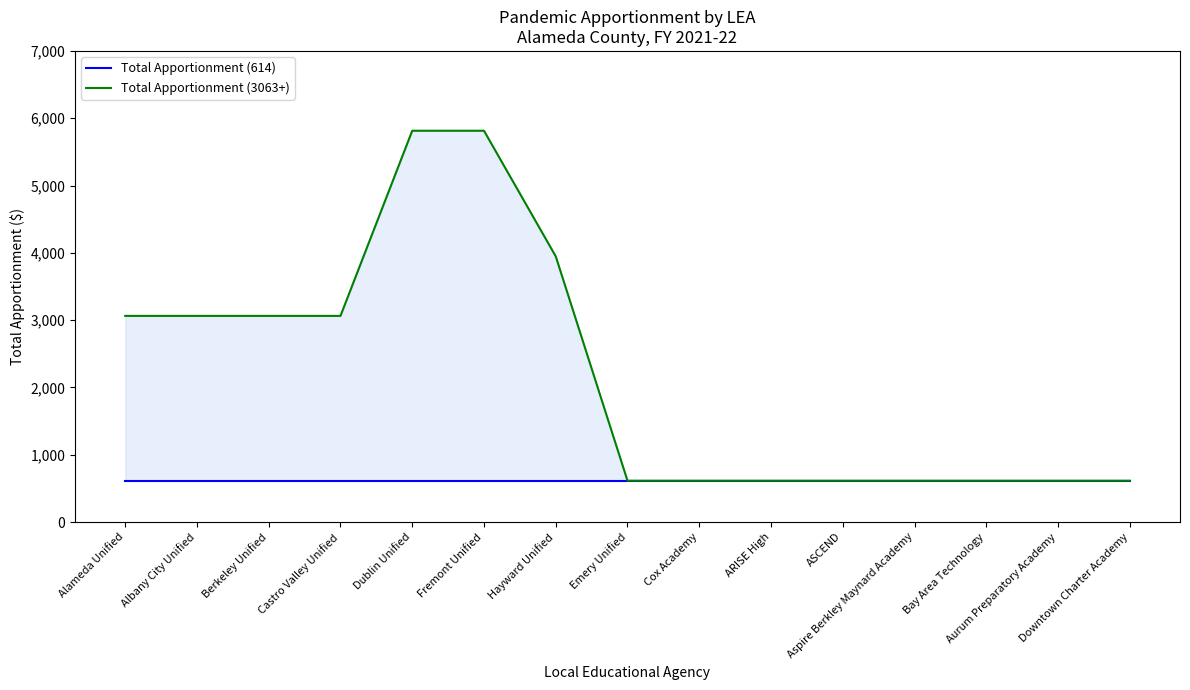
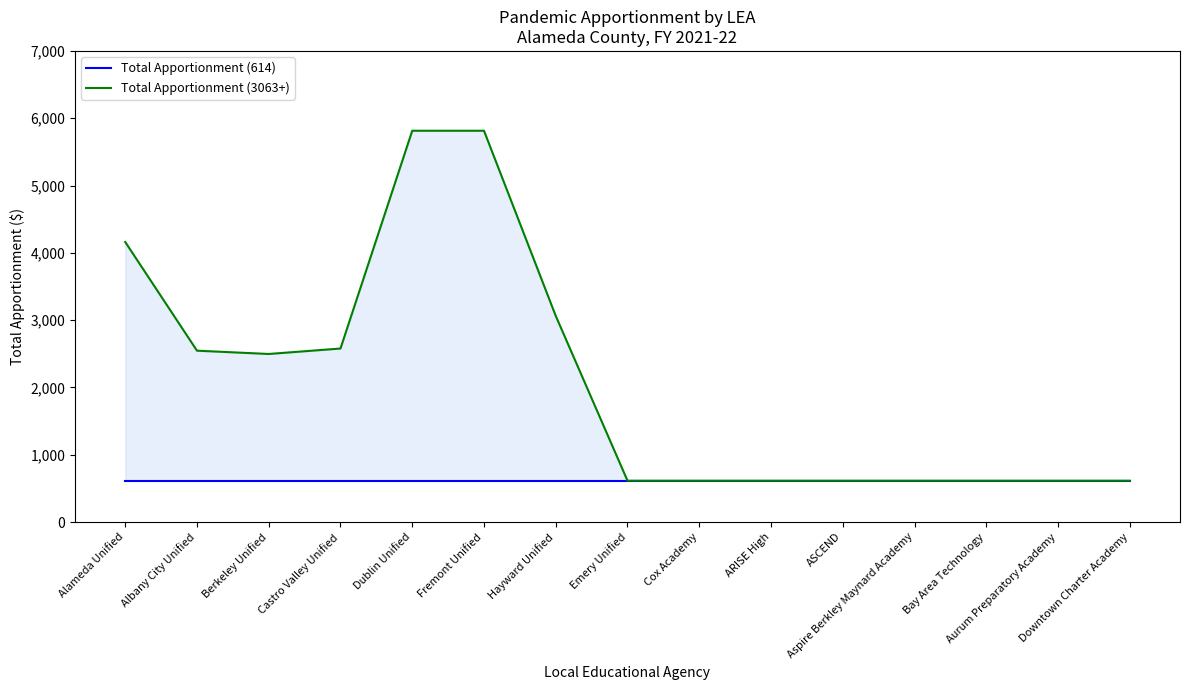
Total Apportionment (3063+), Alameda Unified: 3,100 -> 4,200
Total Apportionment (3063+), Albany City Unified: 3,100 -> 2,500
Total Apportionment (3063+), Berkeley Unified: 3,100 -> 2,500
Total Apportionment (3063+), Castro Valley Unified: 3,100 -> 2,600
Total Apportionment (3063+), Hayward Unified: 3,900 -> 3,100
